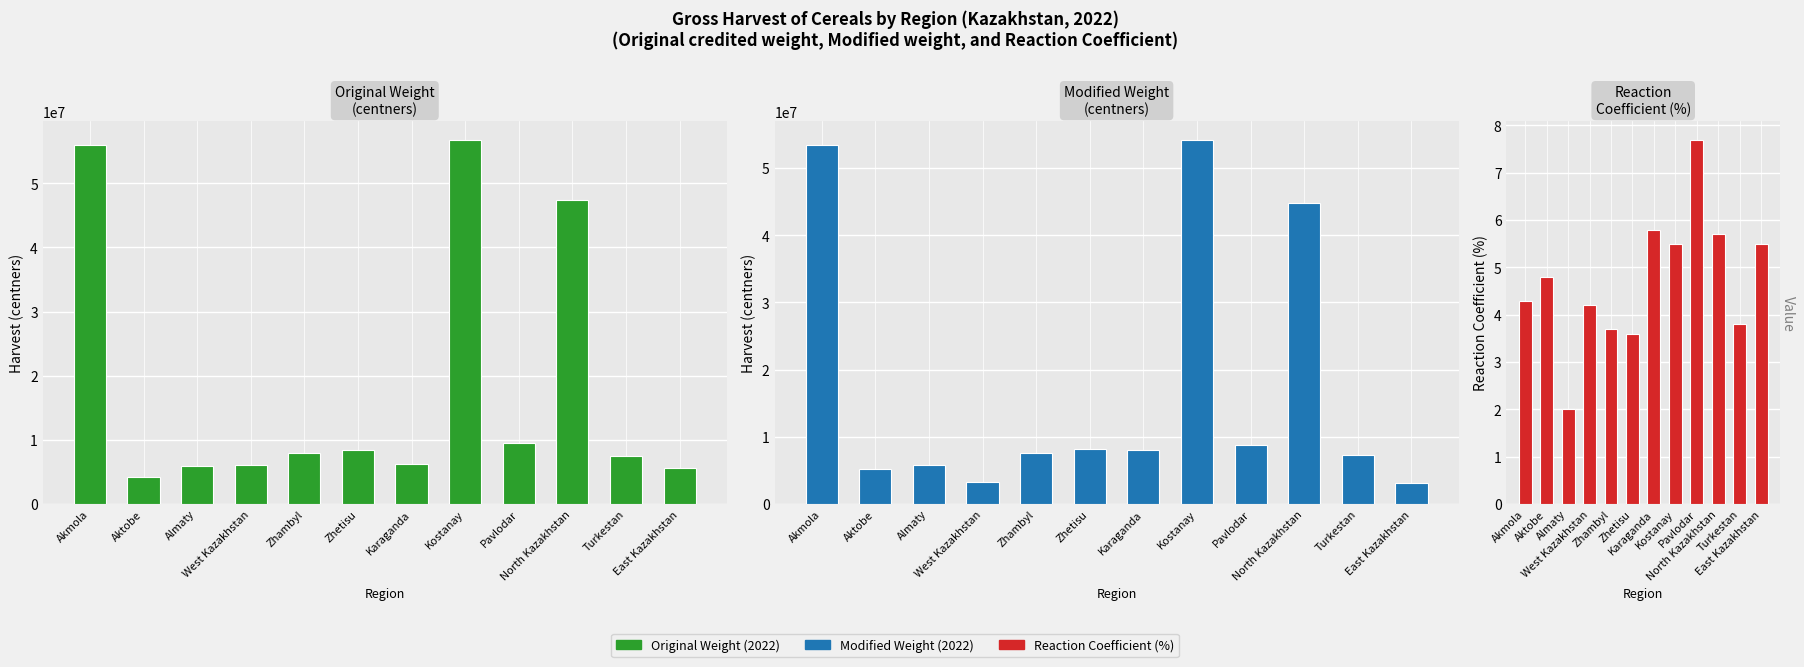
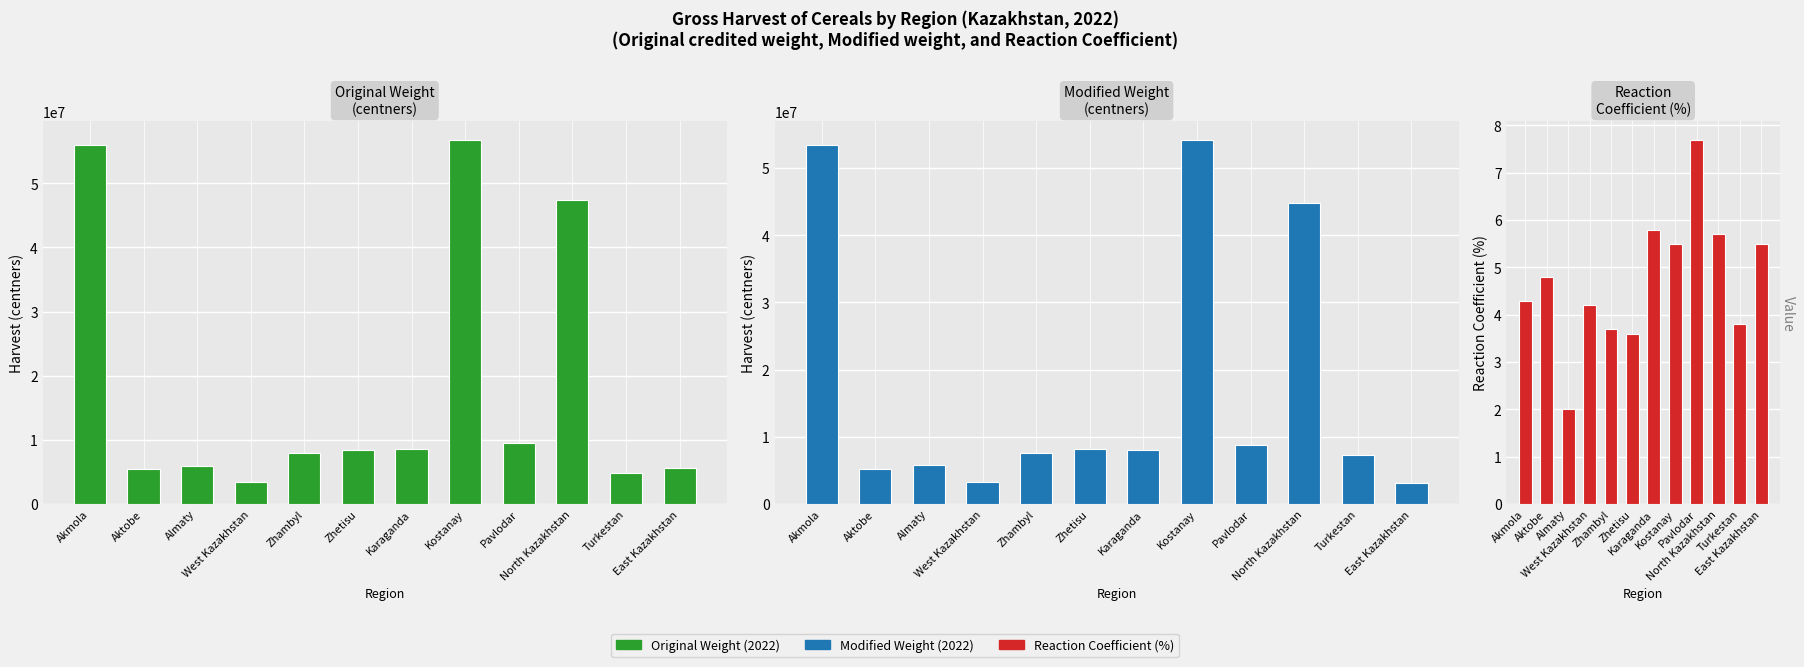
Original Weight (centners), Aktobe: 4000000 -> 6000000
Original Weight (centners), West Kazakhstan: 6000000 -> 3000000
Original Weight (centners), Karaganda: 6000000 -> 9000000
Original Weight (centners), Turkestan: 8000000 -> 5000000
